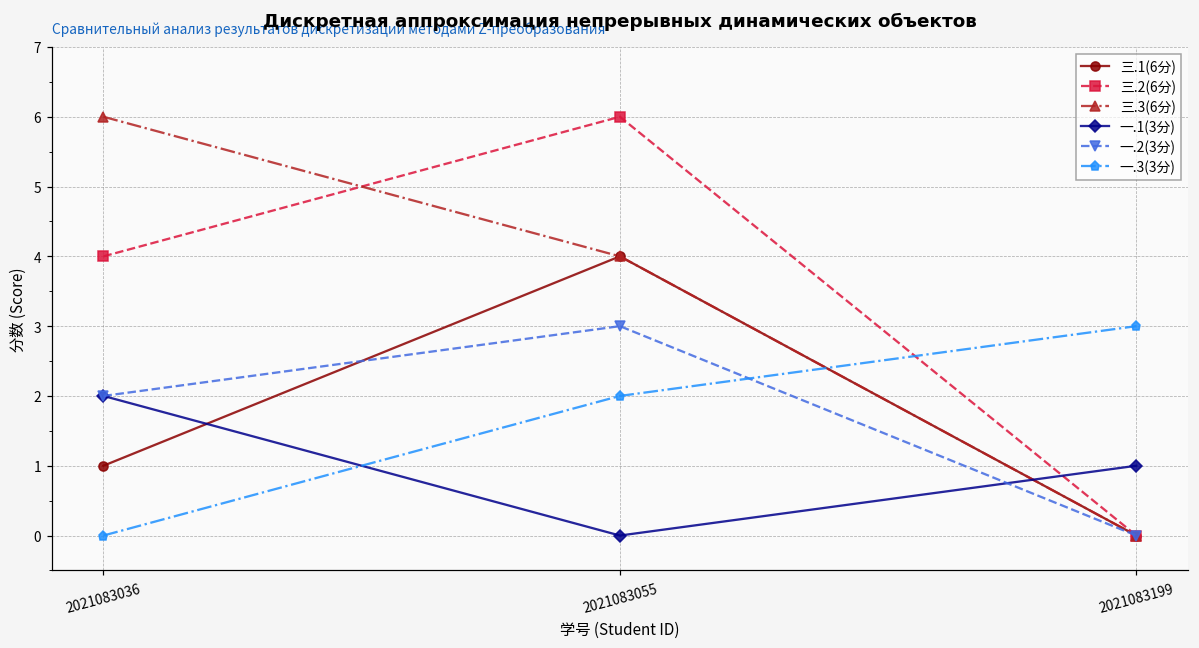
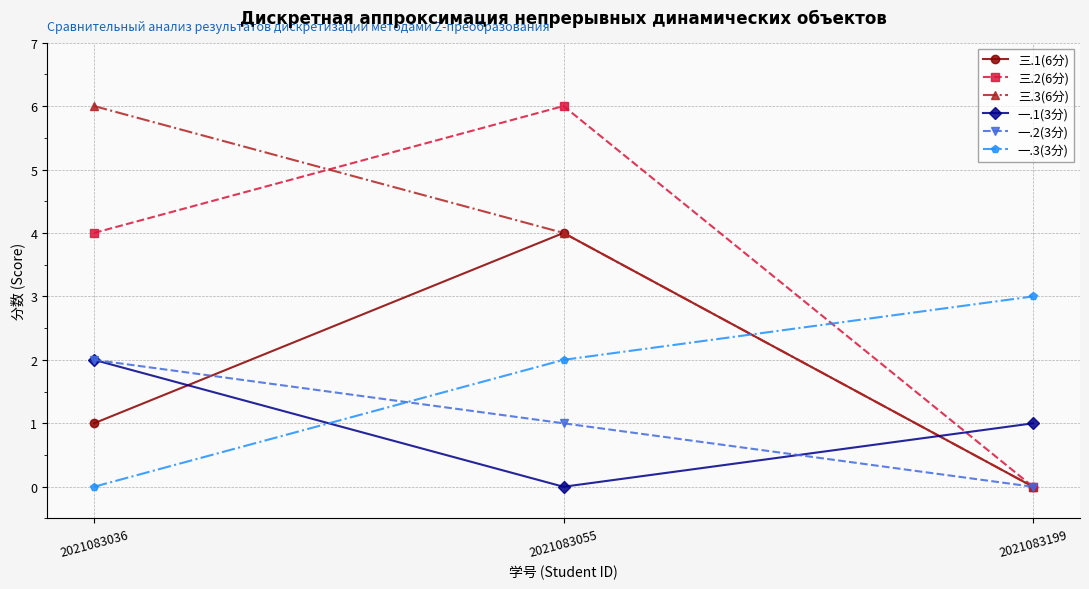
一.2(3分), 2021083055: 3 -> 1
